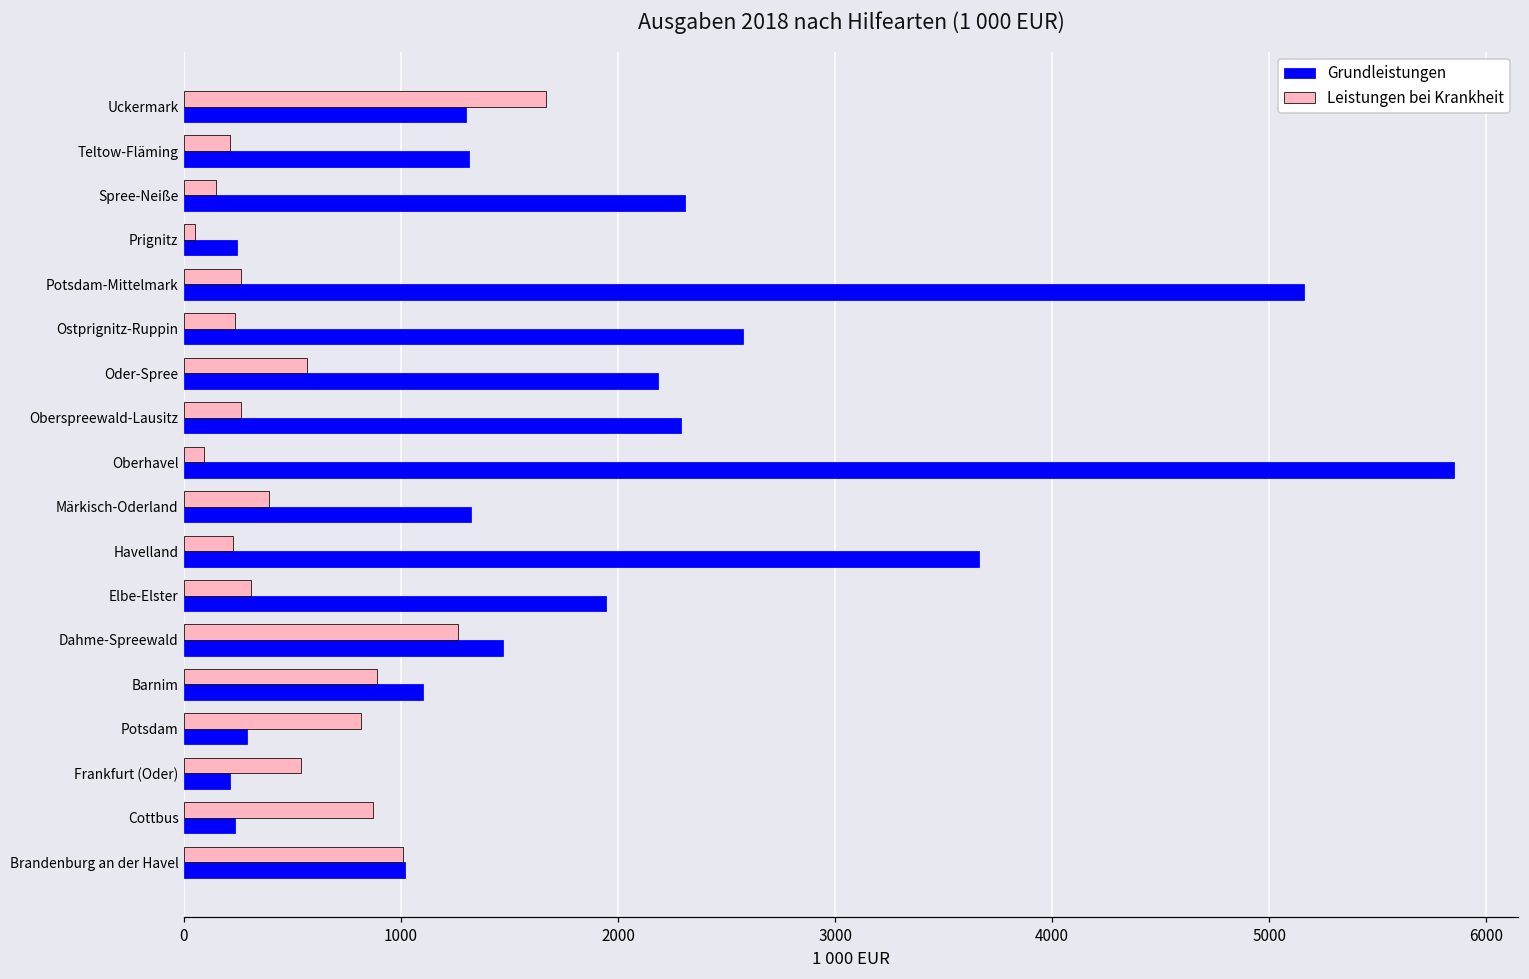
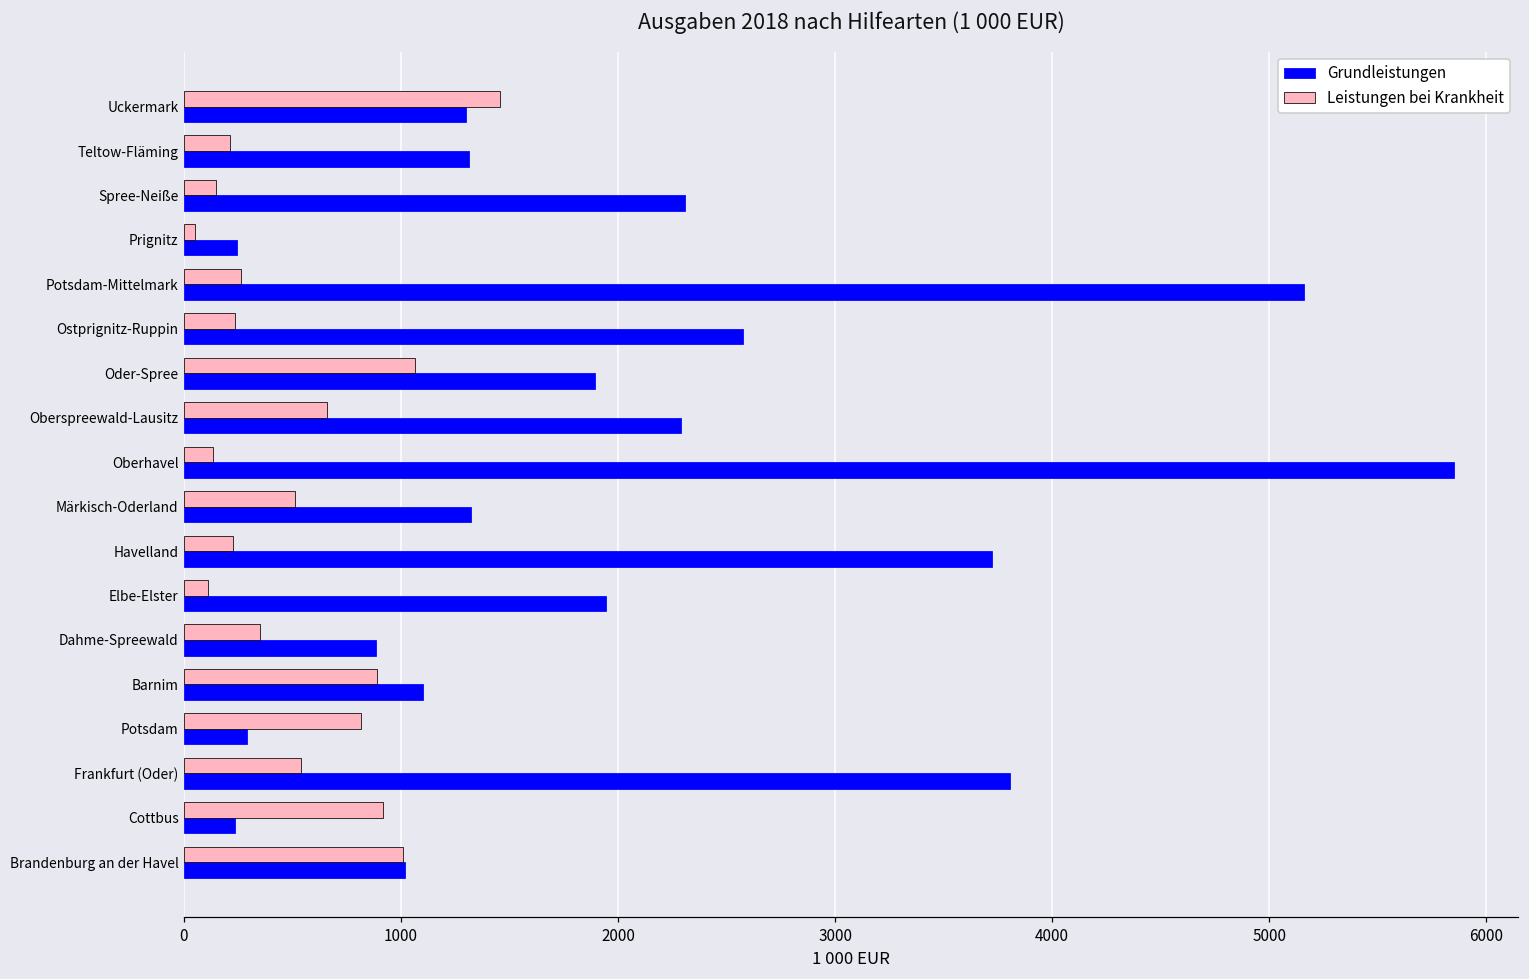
Leistungen bei Krankheit, Uckermark: 1670 -> 1460
Leistungen bei Krankheit, Oder-Spree: 570 -> 1060
Grundleistungen, Oder-Spree: 2180 -> 1890
Leistungen bei Krankheit, Oberspreewald-Lausitz: 270 -> 660
Leistungen bei Krankheit, Oberhavel: 90 -> 140
Leistungen bei Krankheit, Märkisch-Oderland: 390 -> 510
Grundleistungen, Havelland: 3660 -> 3720
Leistungen bei Krankheit, Elbe-Elster: 310 -> 110
Leistungen bei Krankheit, Dahme-Spreewald: 1260 -> 350
Grundleistungen, Dahme-Spreewald: 1470 -> 890
Grundleistungen, Frankfurt (Oder): 210 -> 3800
Leistungen bei Krankheit, Cottbus: 870 -> 920
